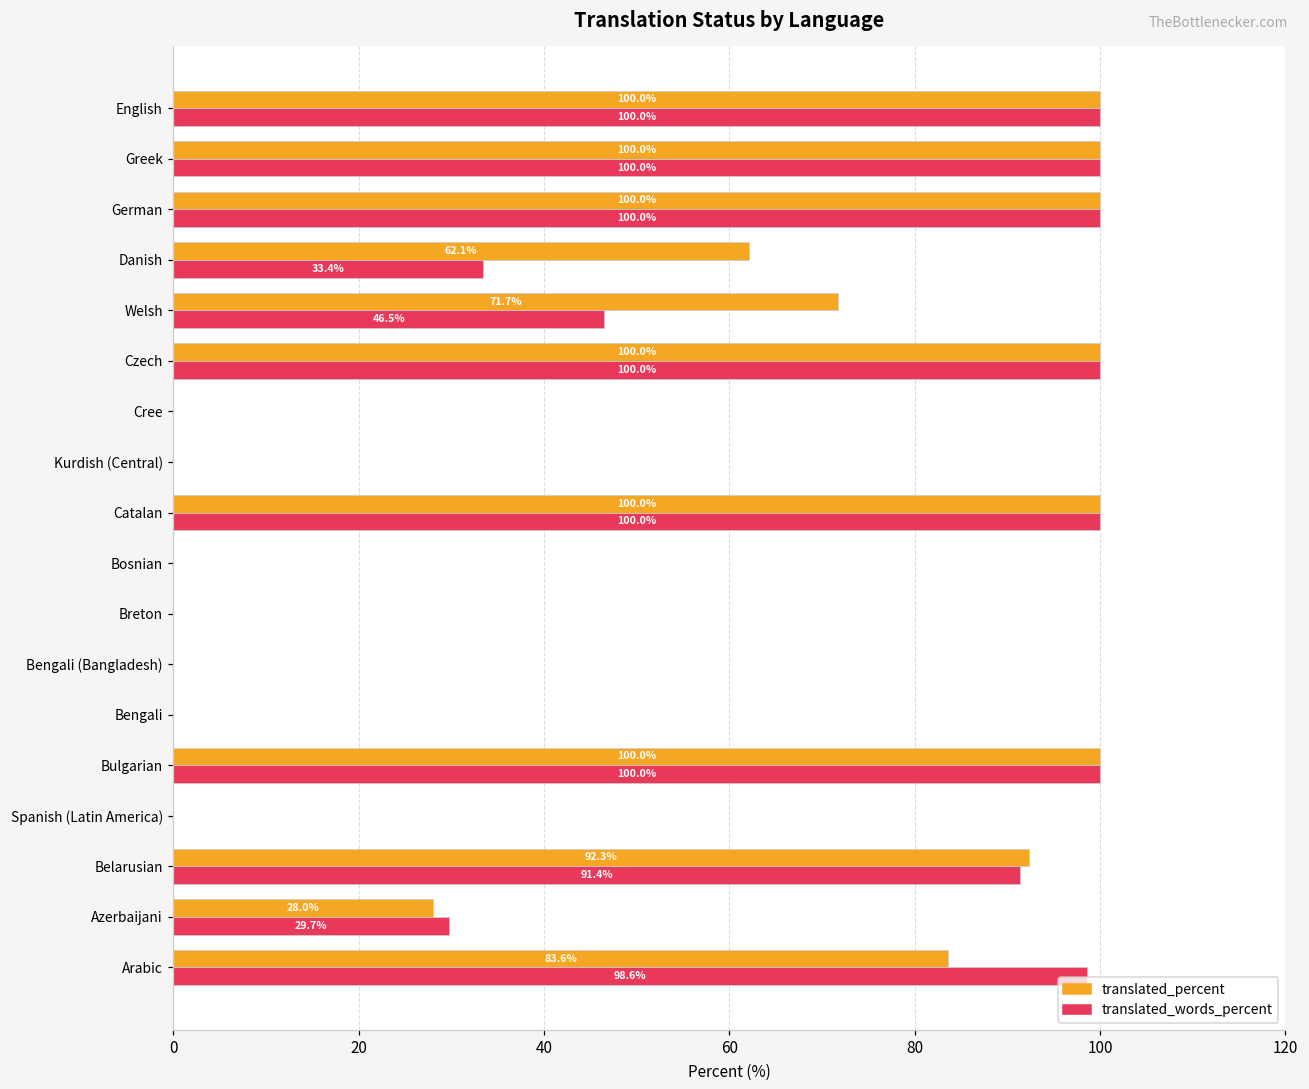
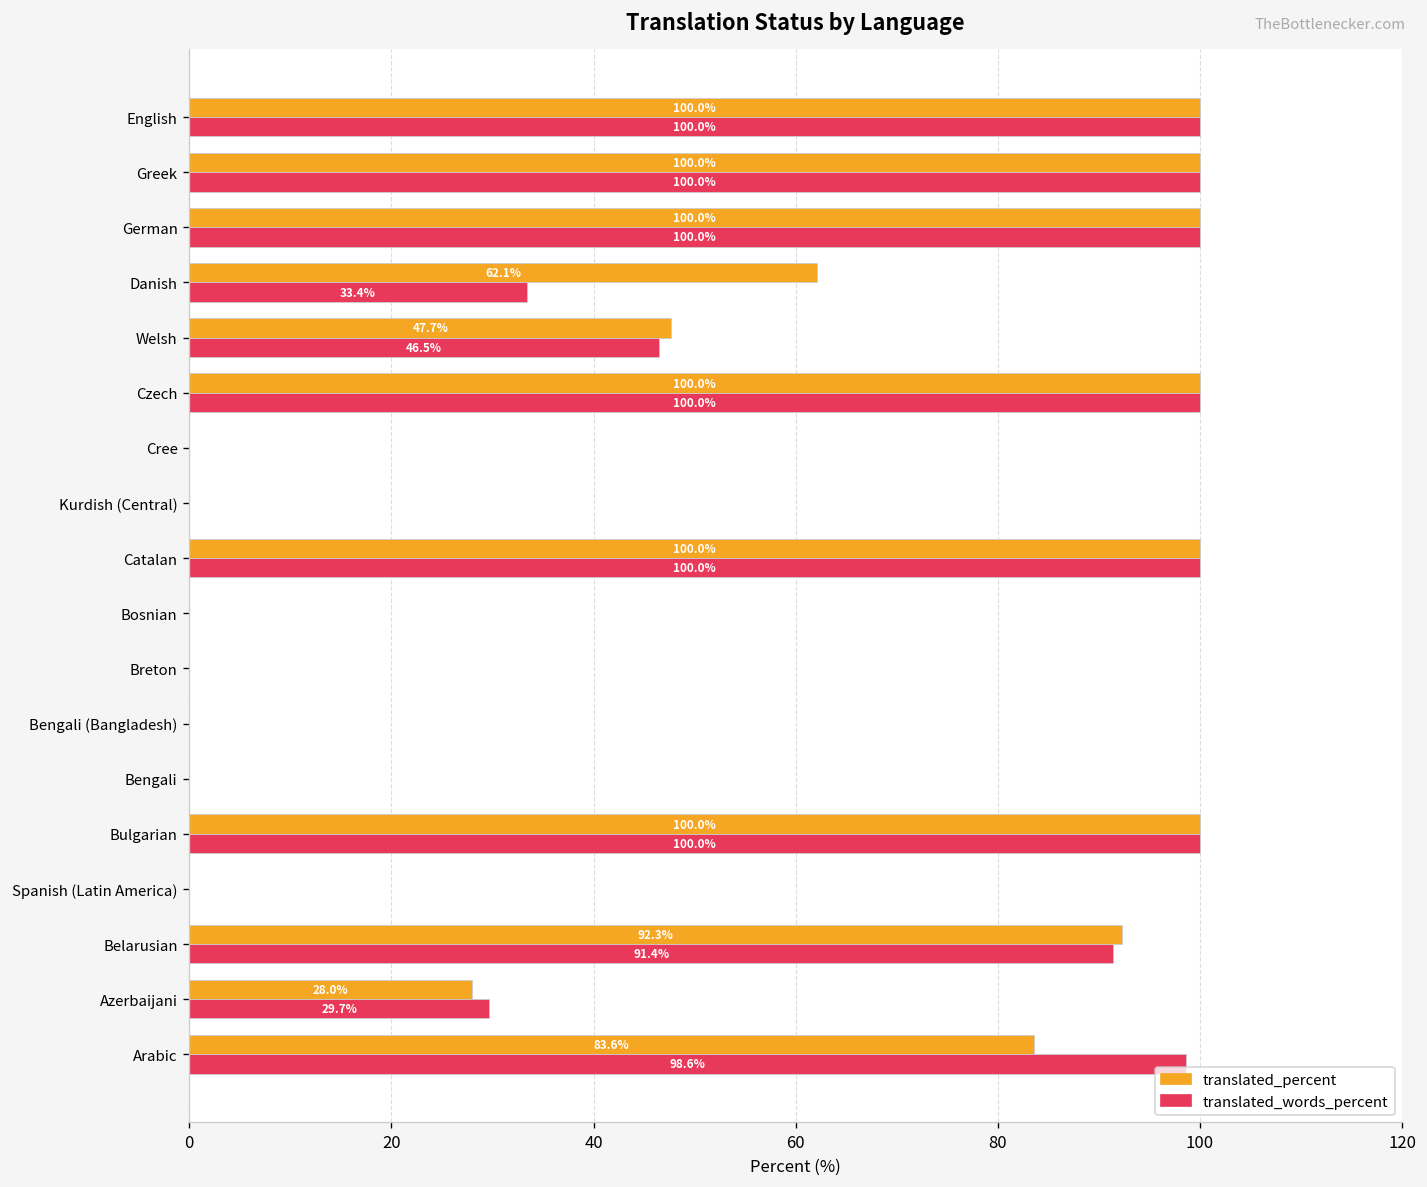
translated_percent, Welsh: 71.7% -> 47.7%
